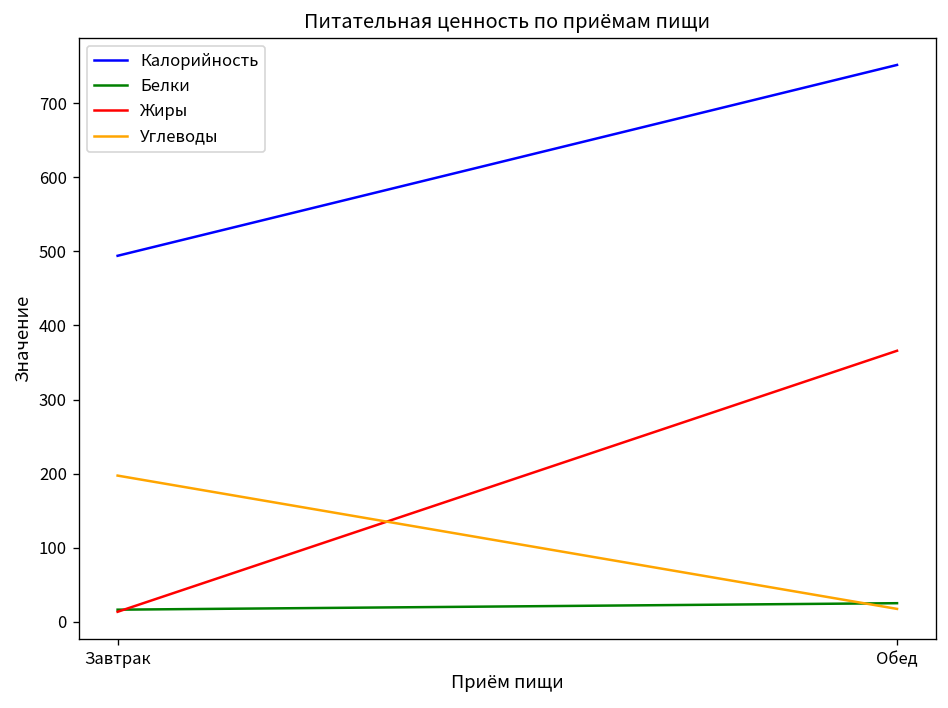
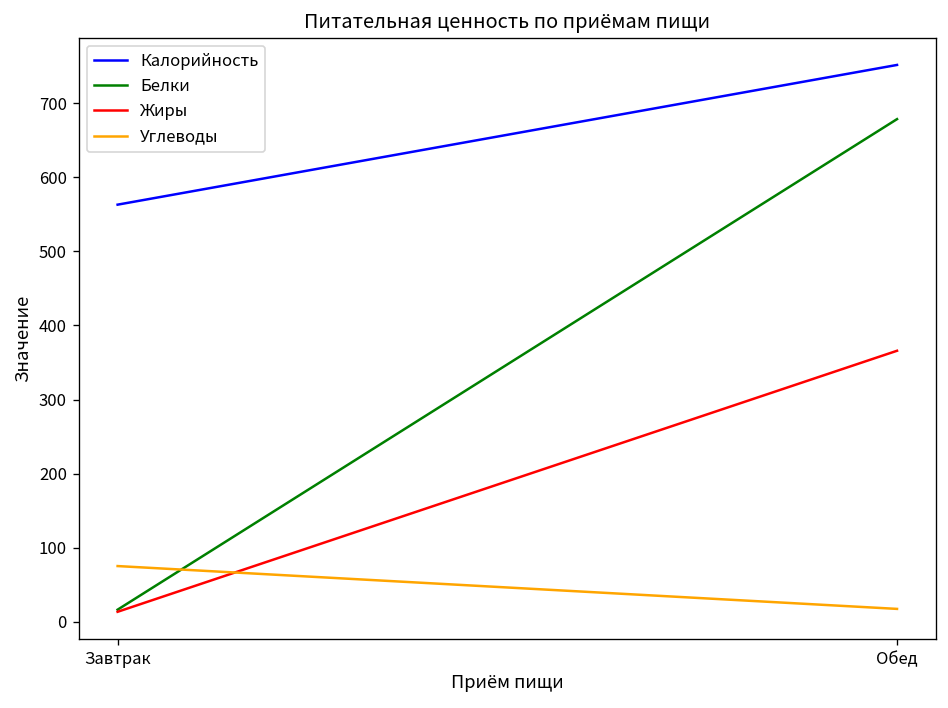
Калорийность, Завтрак: 490 -> 560
Углеводы, Завтрак: 200 -> 80
Белки, Обед: 30 -> 680
